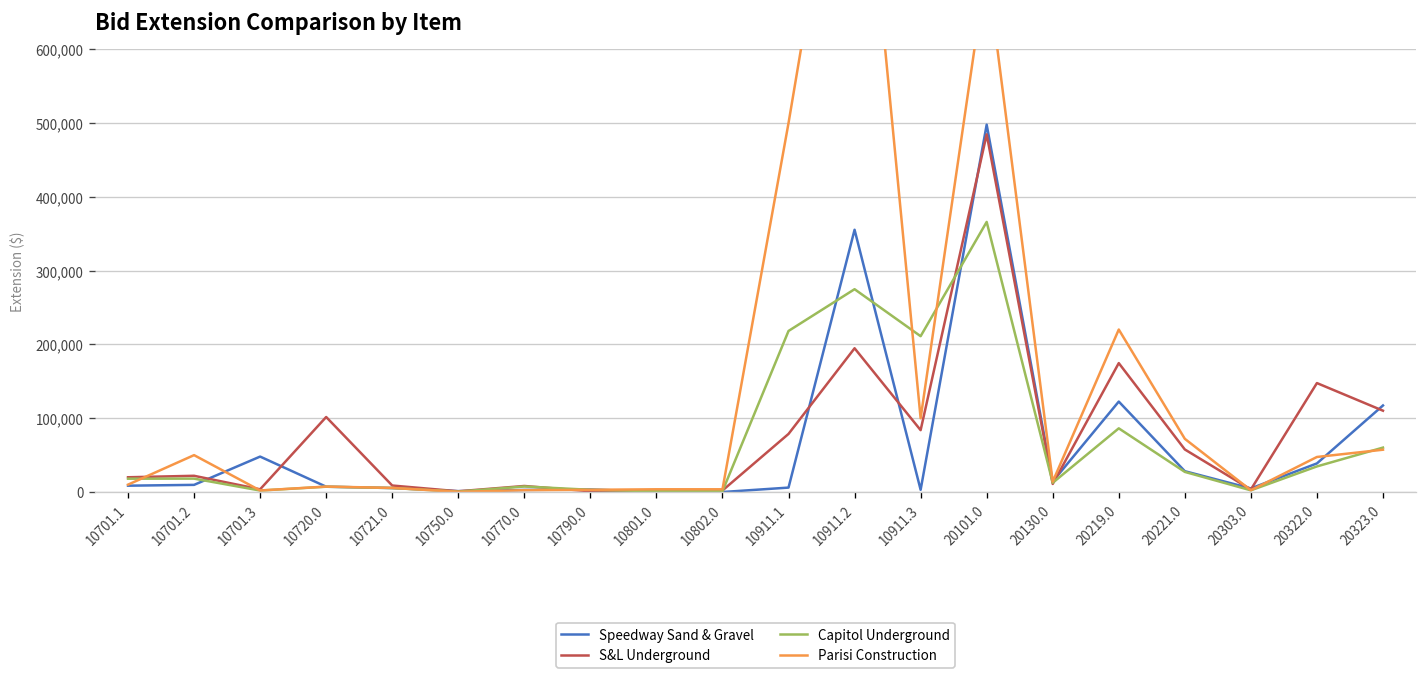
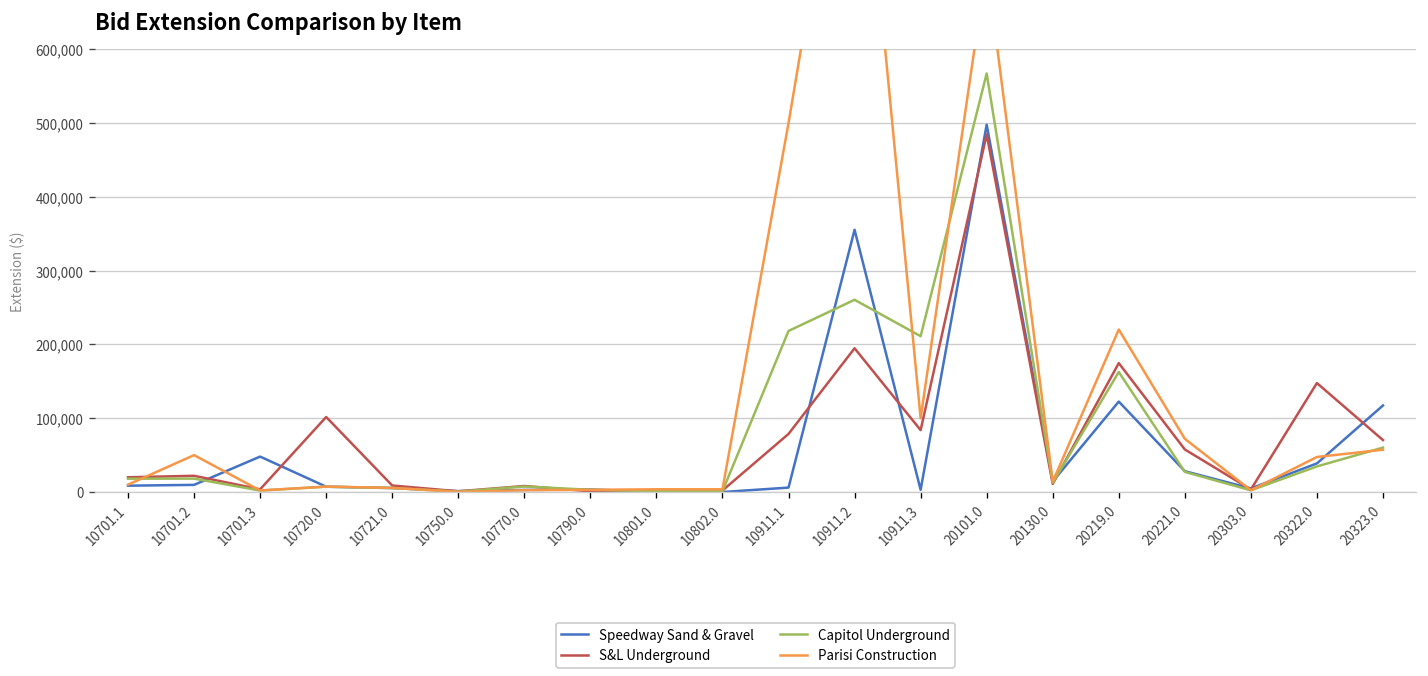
Capitol Underground, 10911.2: 270,000 -> 260,000
Capitol Underground, 20101.0: 370,000 -> 570,000
Capitol Underground, 20219.0: 90,000 -> 160,000
S&L Underground, 20323.0: 110,000 -> 70,000
